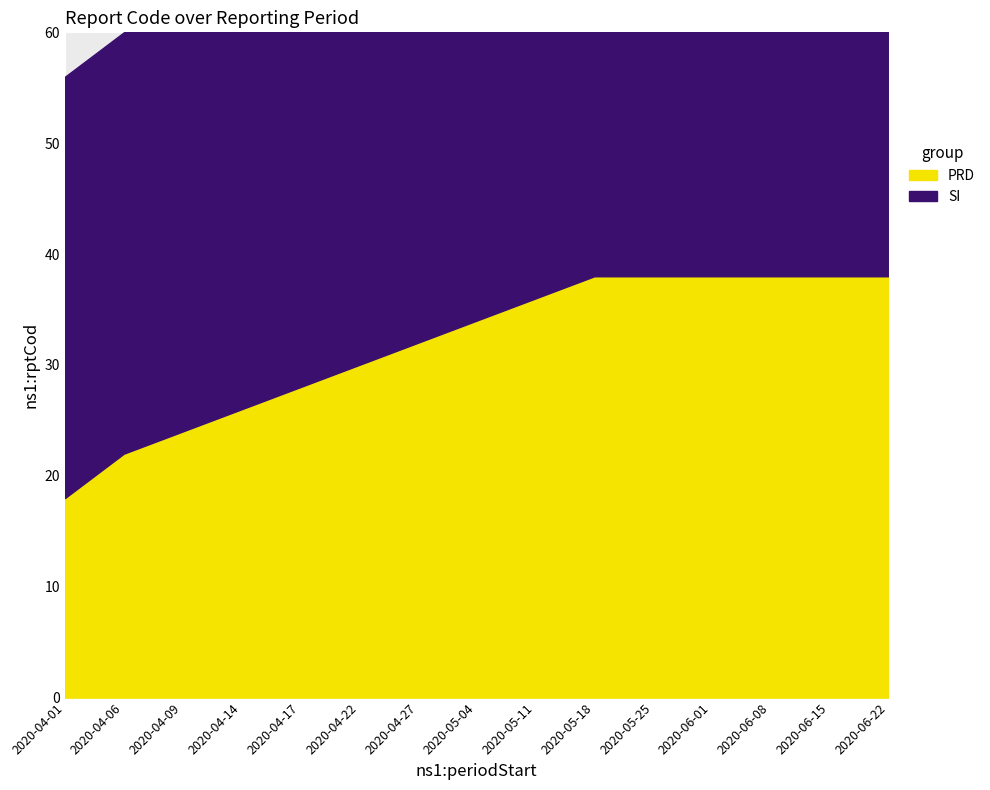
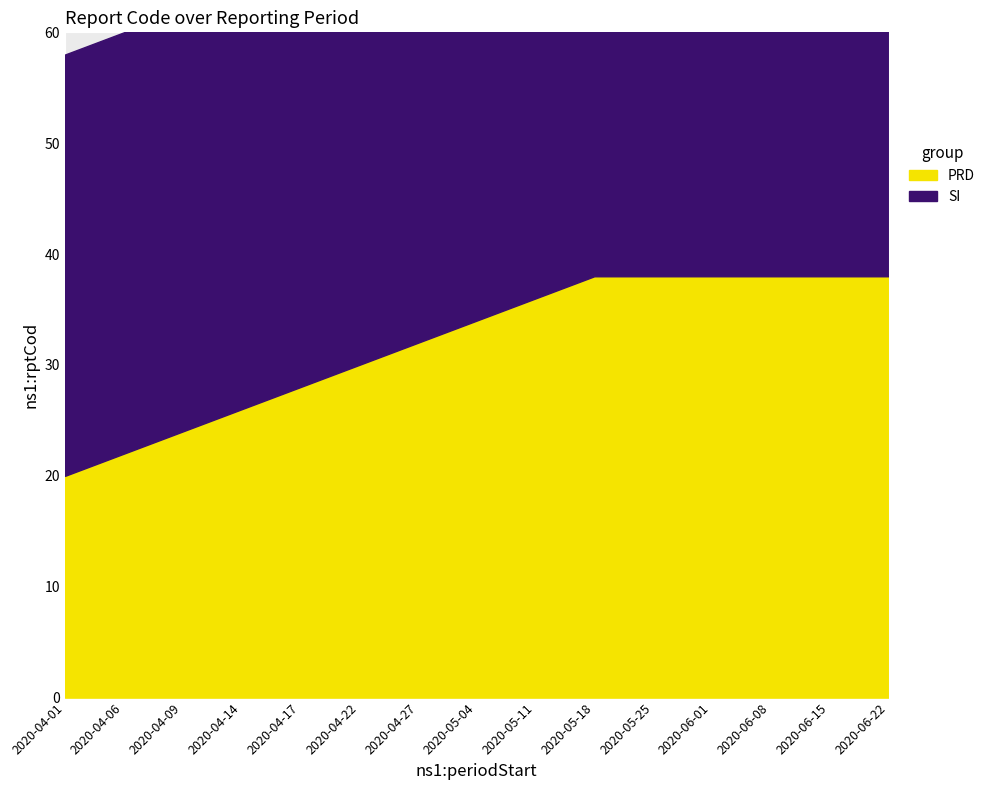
PRD, 2020-04-01: 18 -> 20
